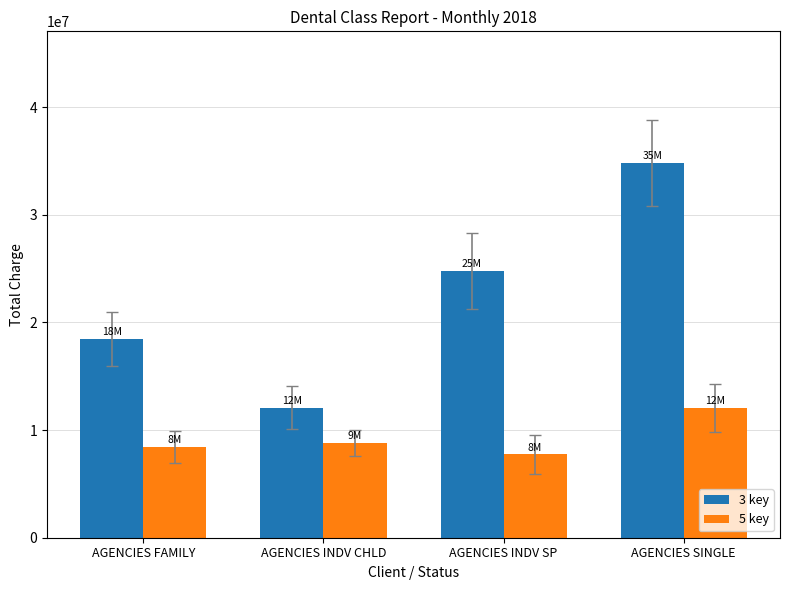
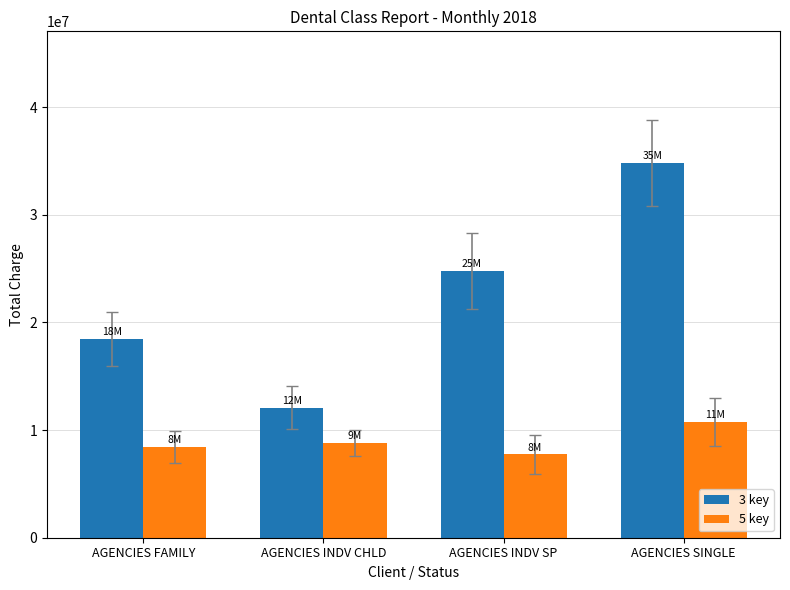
5 key, AGENCIES SINGLE: 12M -> 11M
